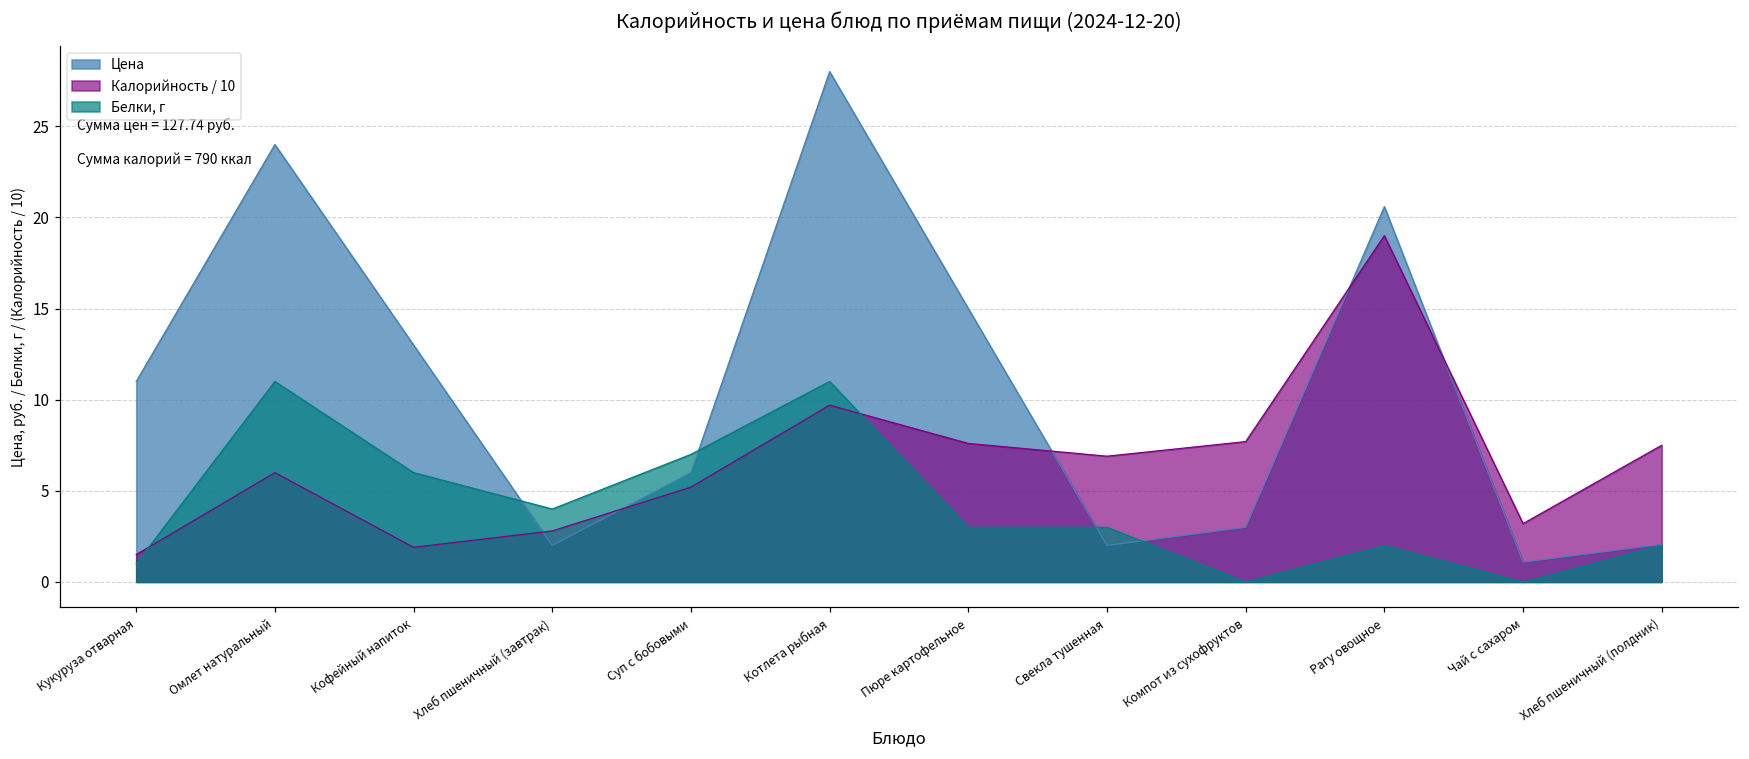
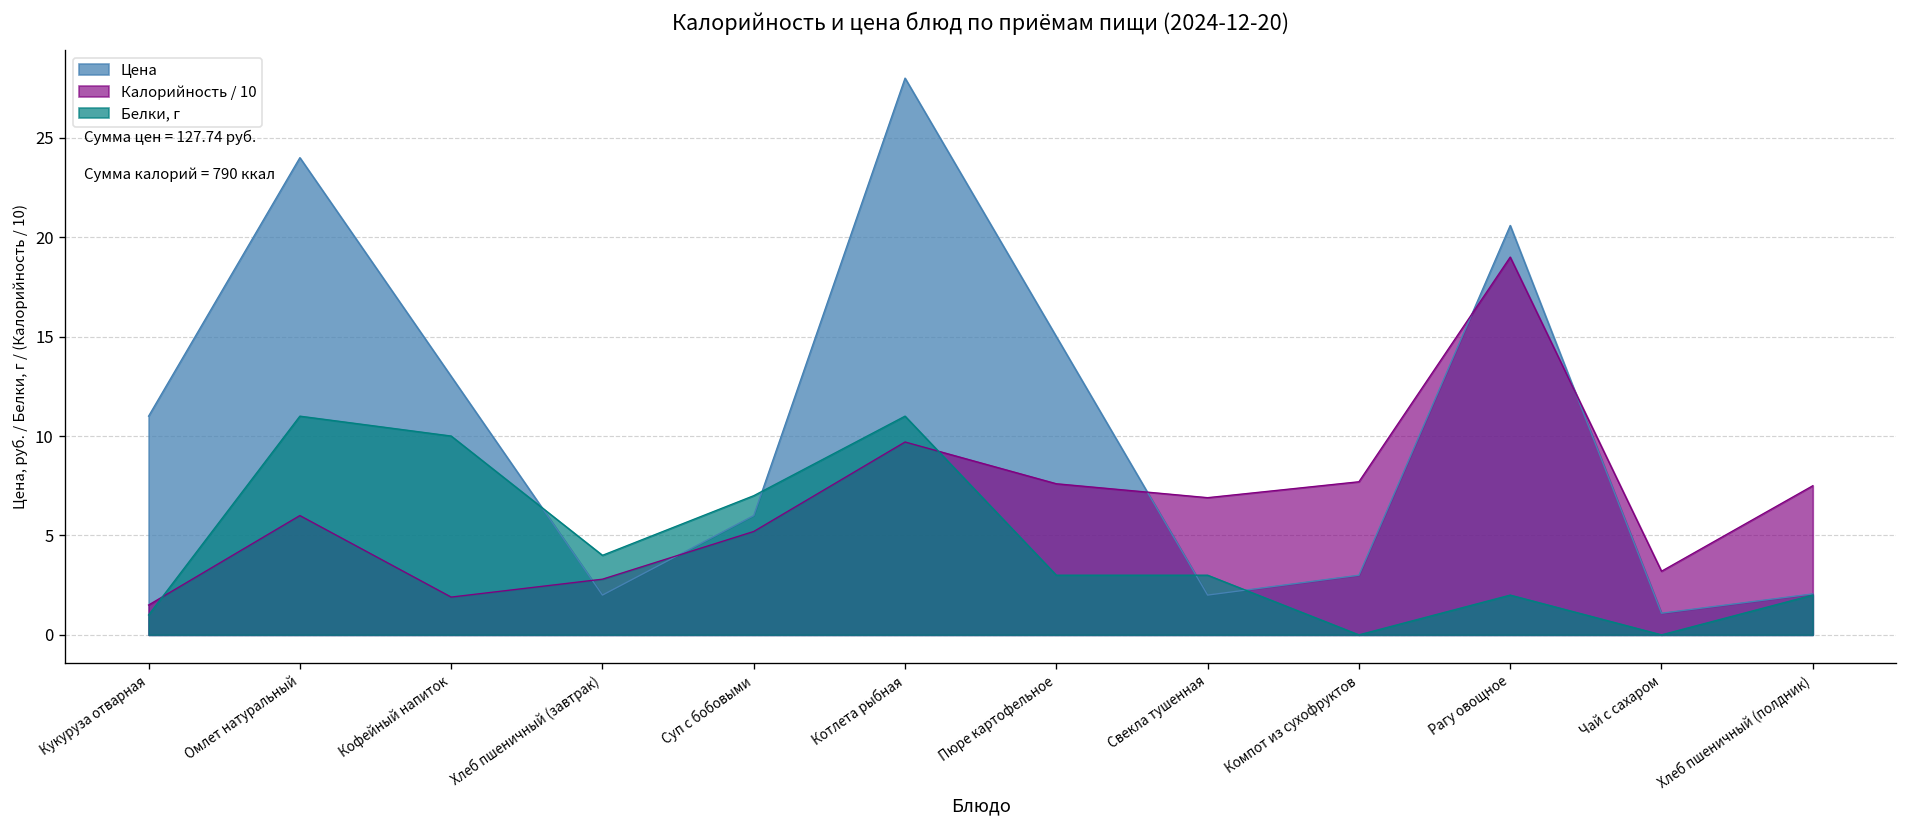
Белки, г, Кофейный напиток: 6 -> 10
